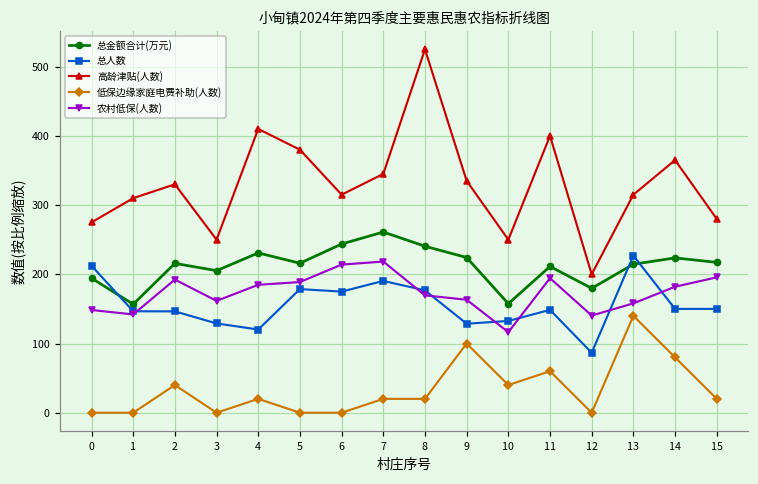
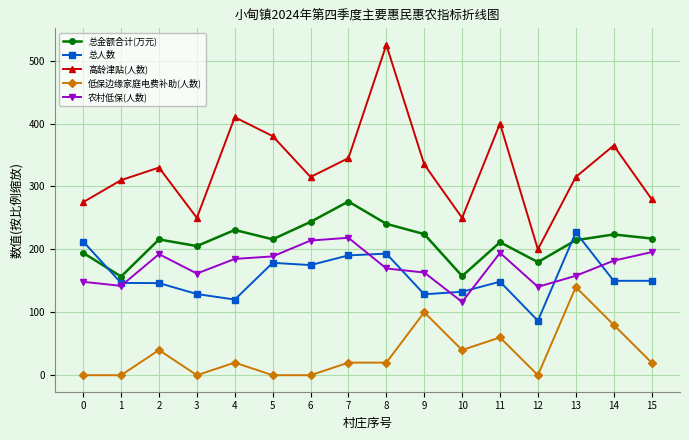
总金额合计(万元), 7: 260 -> 280
总人数, 8: 180 -> 190
